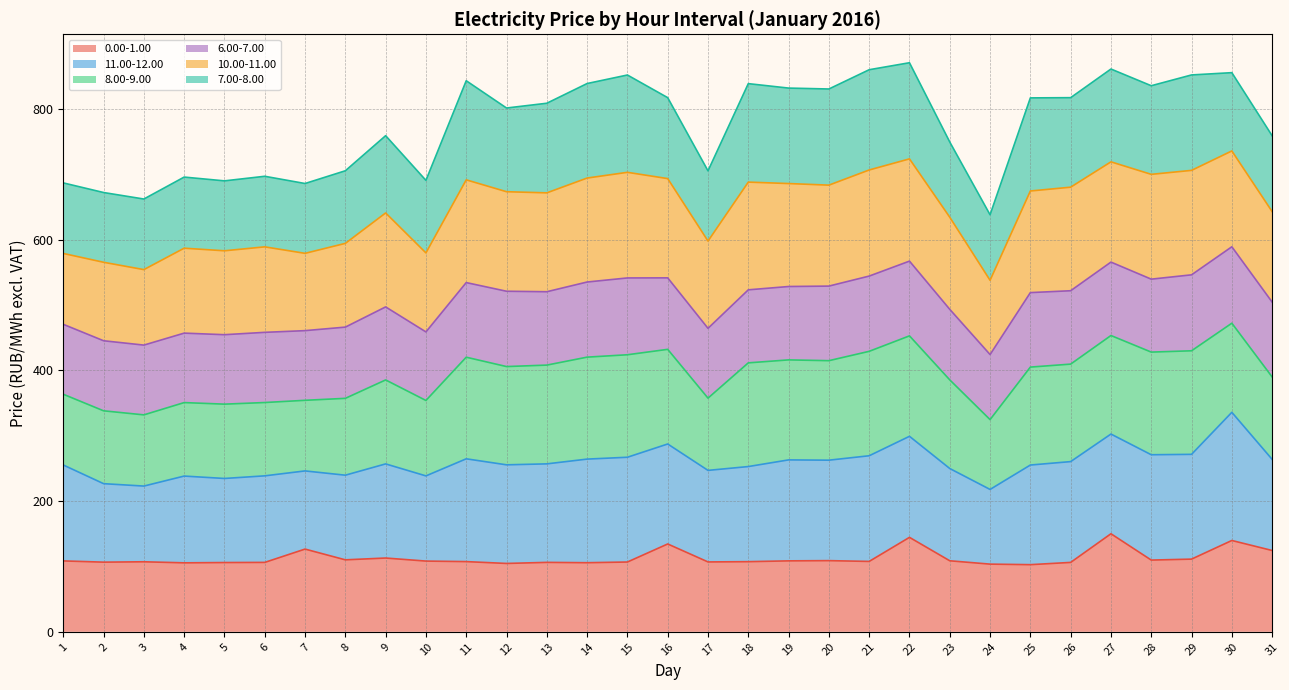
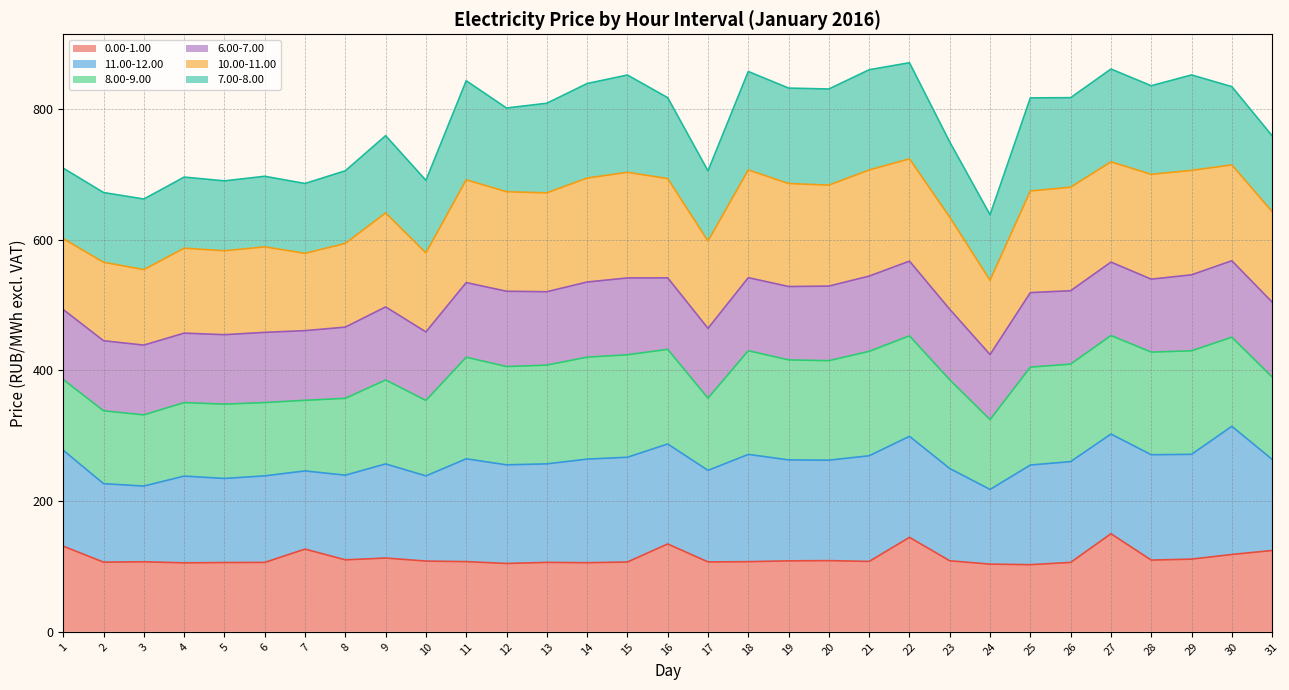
0.00-1.00, 1: 110 -> 130
11.00-12.00, 18: 150 -> 160
0.00-1.00, 30: 140 -> 120
